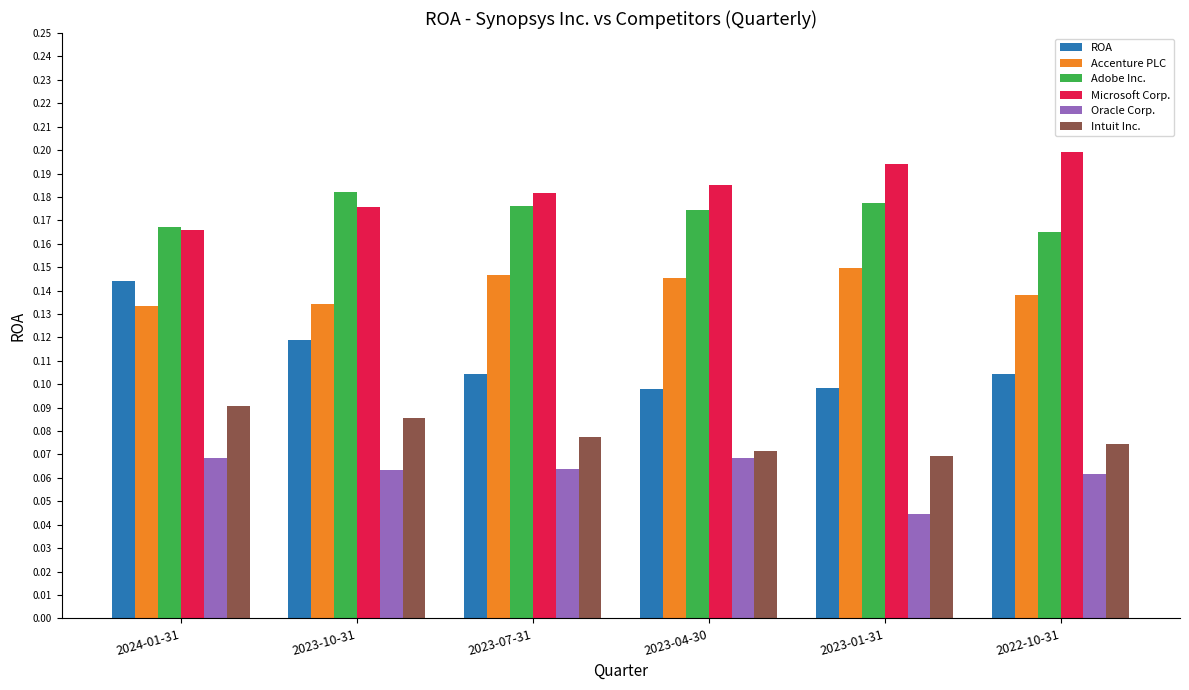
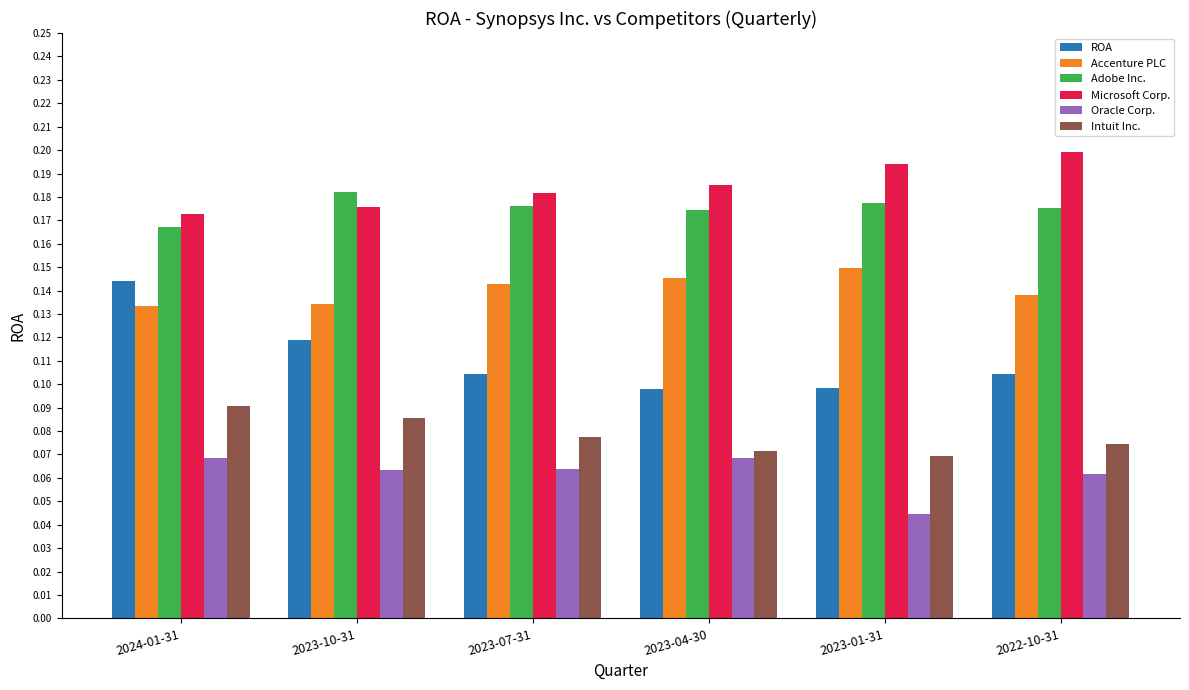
Microsoft Corp., 2024-01-31: 0.166 -> 0.173
Accenture PLC, 2023-07-31: 0.147 -> 0.143
Adobe Inc., 2022-10-31: 0.165 -> 0.175
